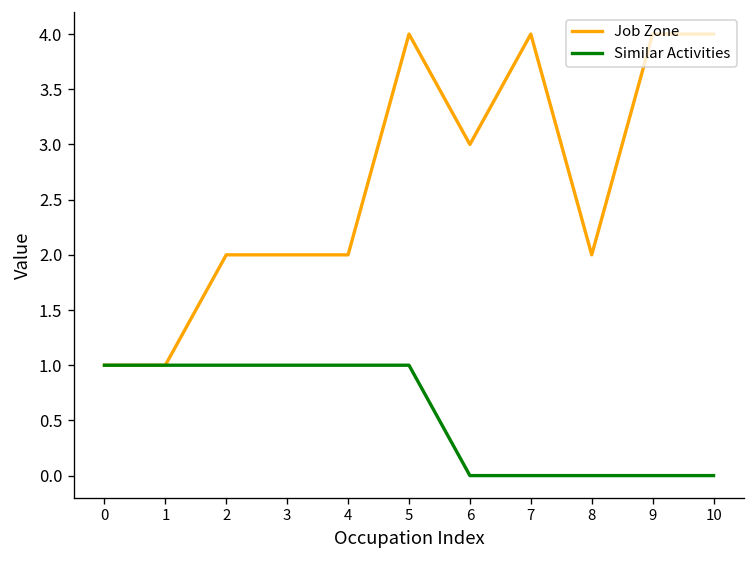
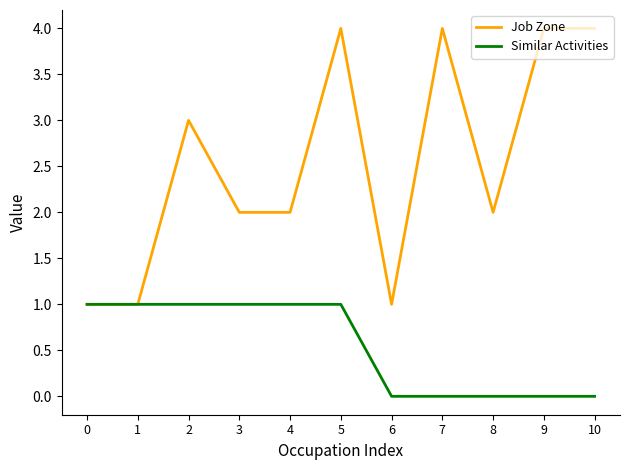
Job Zone, 2: 2 -> 3
Job Zone, 6: 3 -> 1
